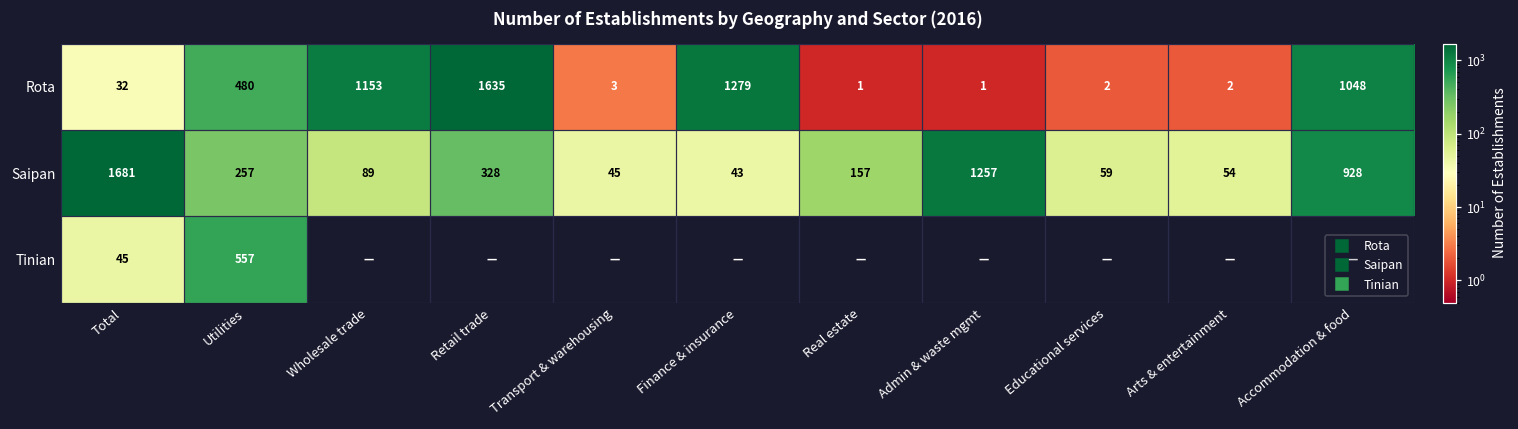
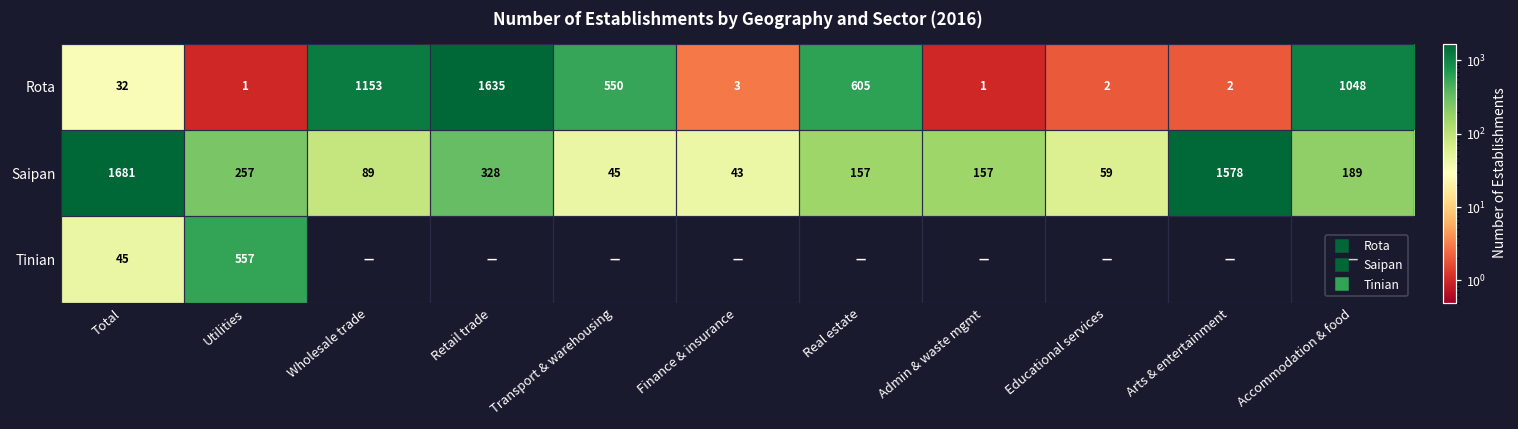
Rota, Utilities: 480 -> 1
Rota, Transport & warehousing: 3 -> 550
Rota, Finance & insurance: 1279 -> 3
Rota, Real estate: 1 -> 605
Saipan, Admin & waste mgmt: 1257 -> 157
Saipan, Arts & entertainment: 54 -> 1578
Saipan, Accommodation & food: 928 -> 189
